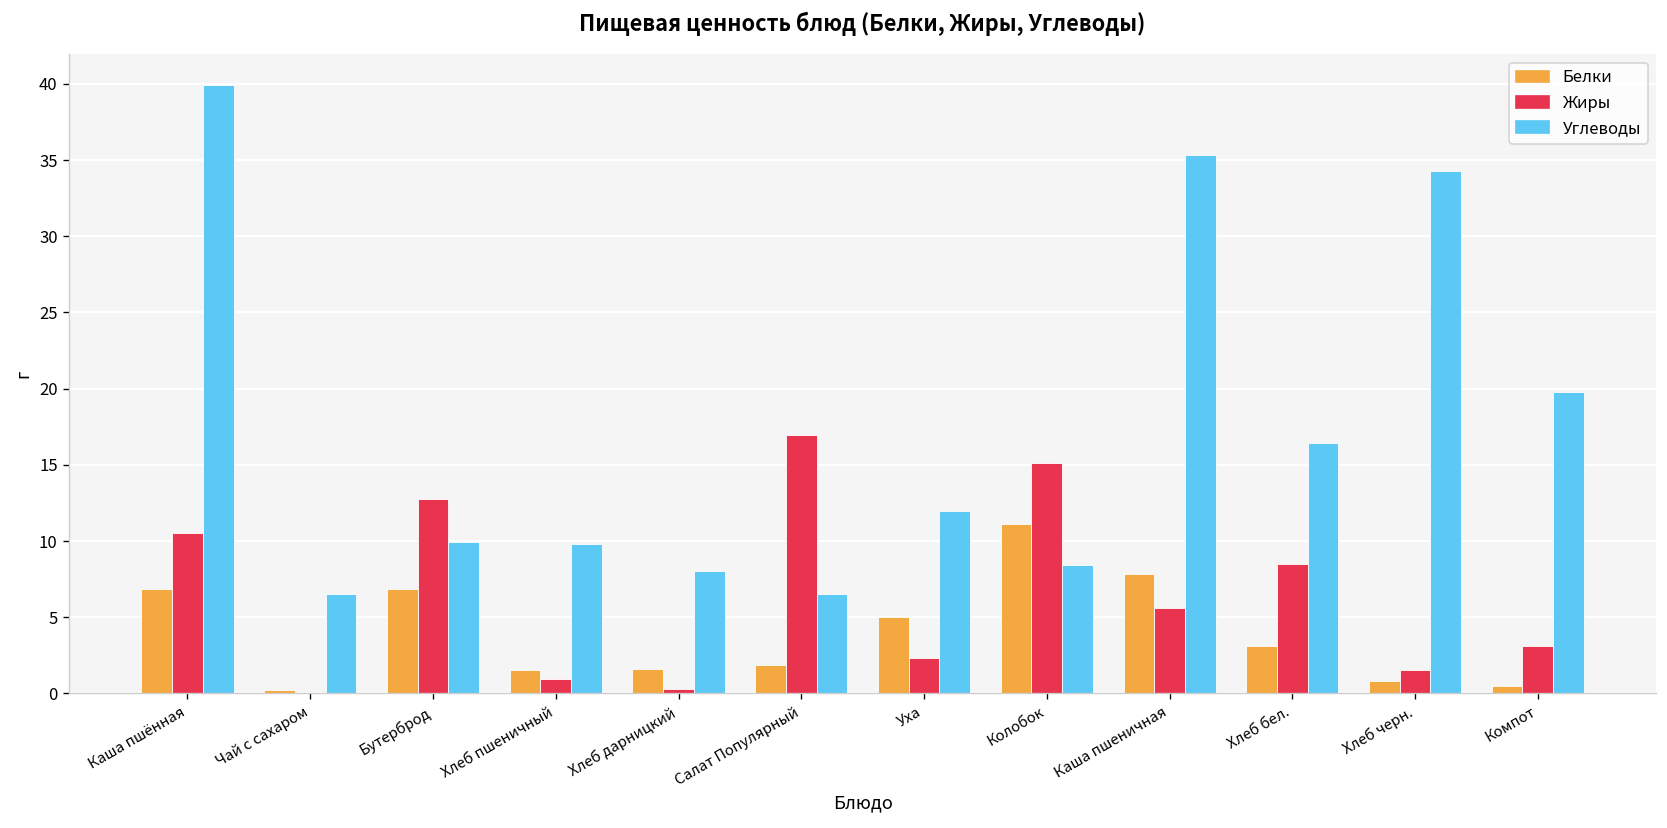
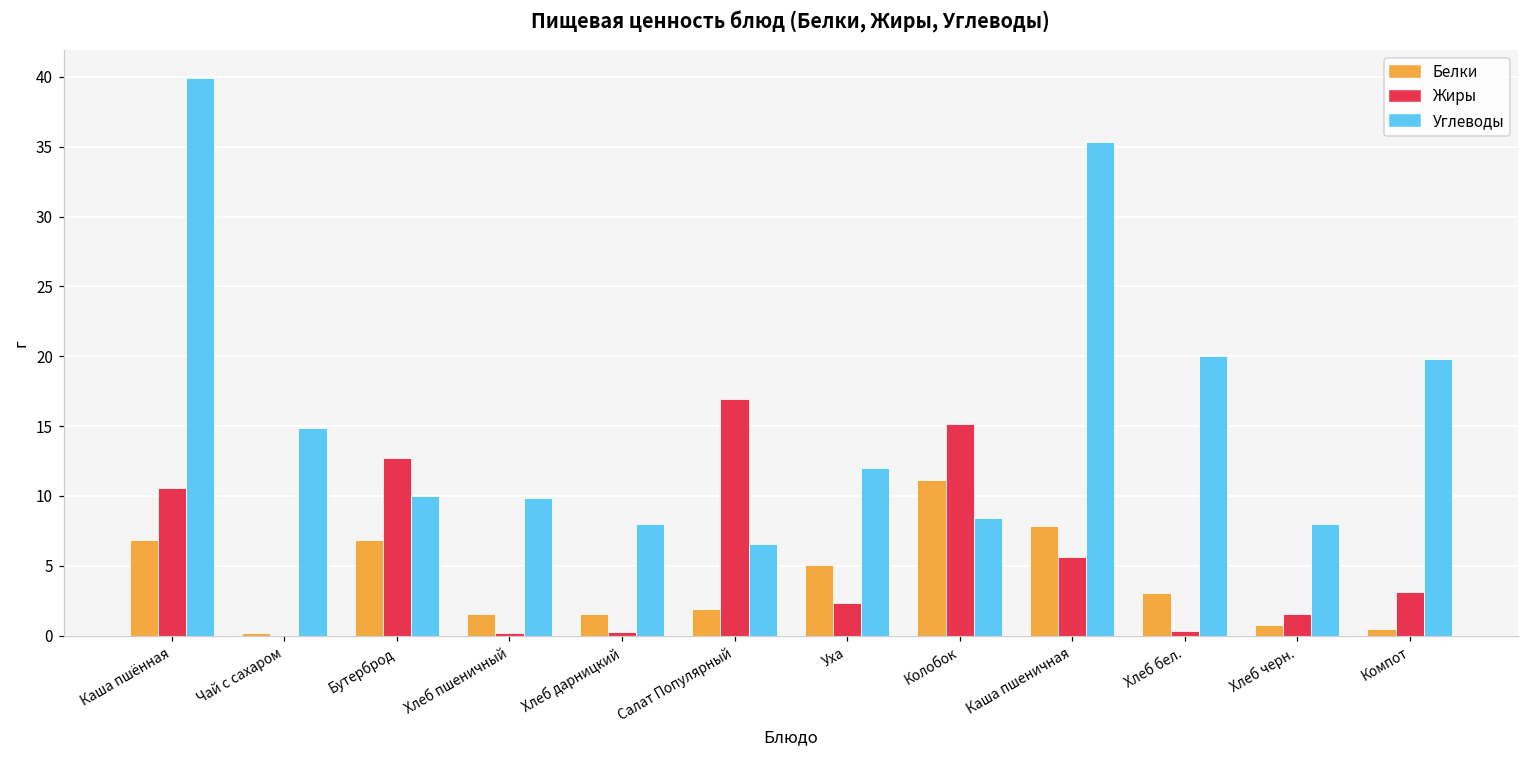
Углеводы, Чай с сахаром: 6.5 -> 14.9
Жиры, Хлеб пшеничный: 1.0 -> 0.2
Жиры, Хлеб бел.: 8.5 -> 0.3
Углеводы, Хлеб бел.: 16.4 -> 20.0
Углеводы, Хлеб черн.: 34.3 -> 8.0
